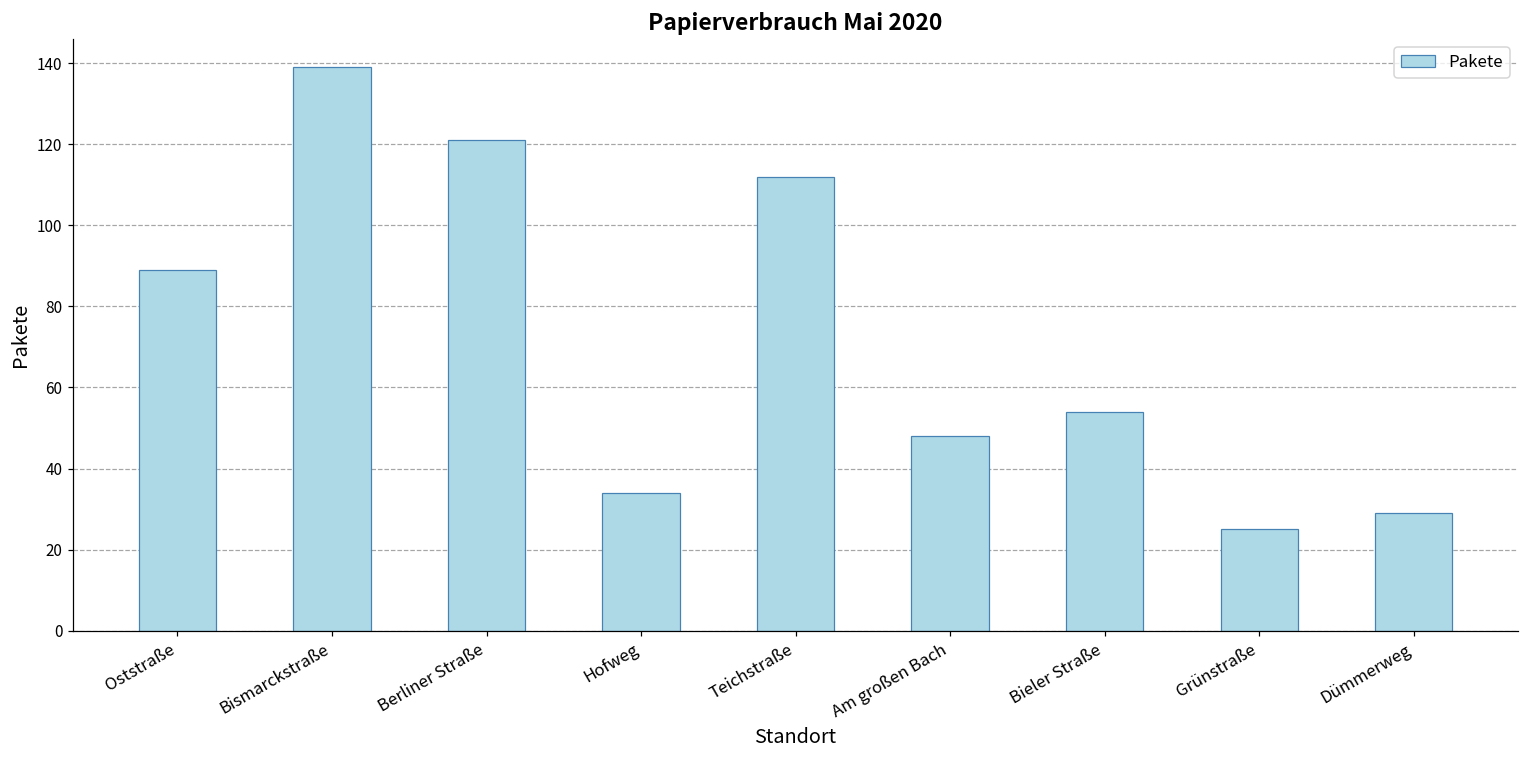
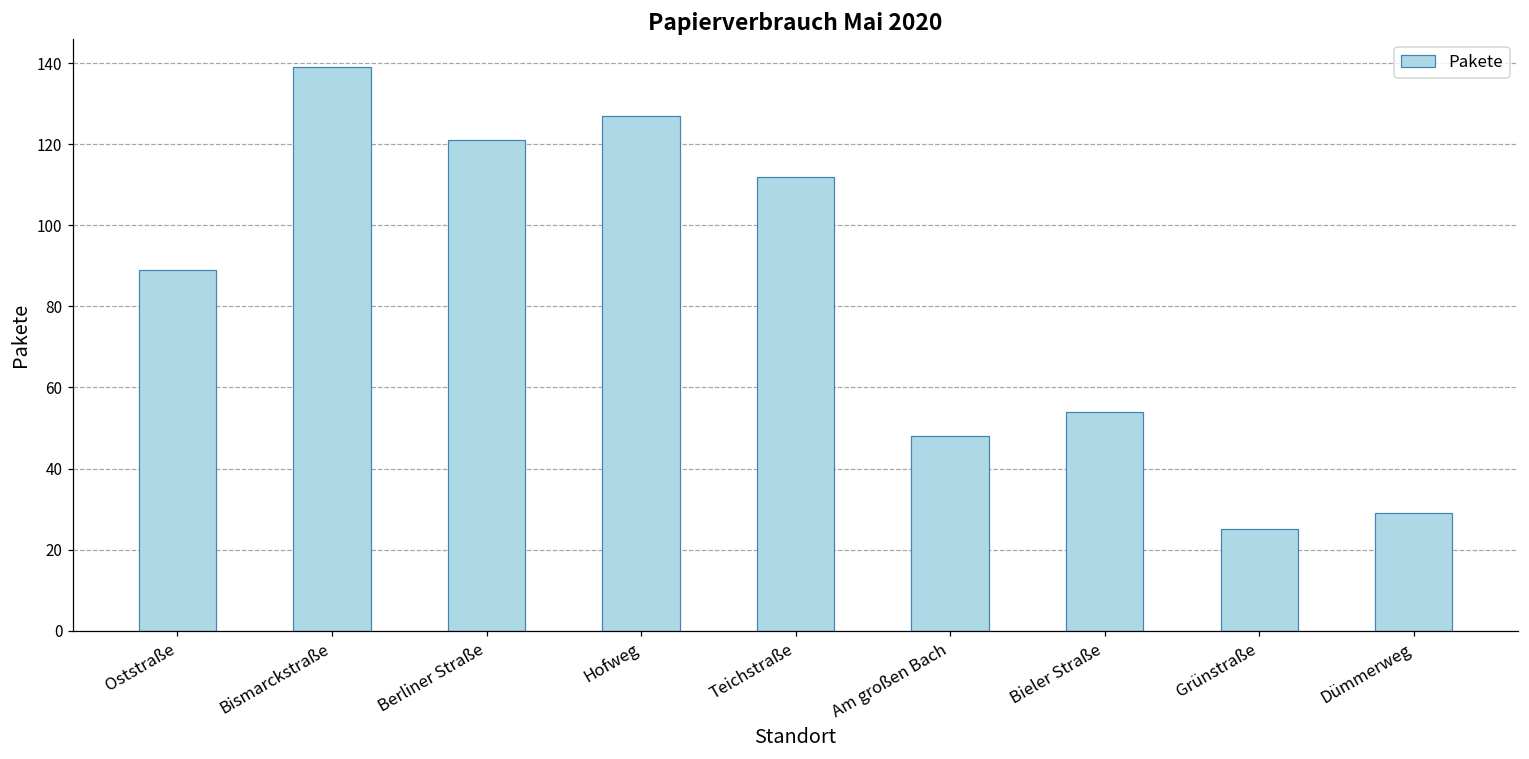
Hofweg: 34 -> 127
